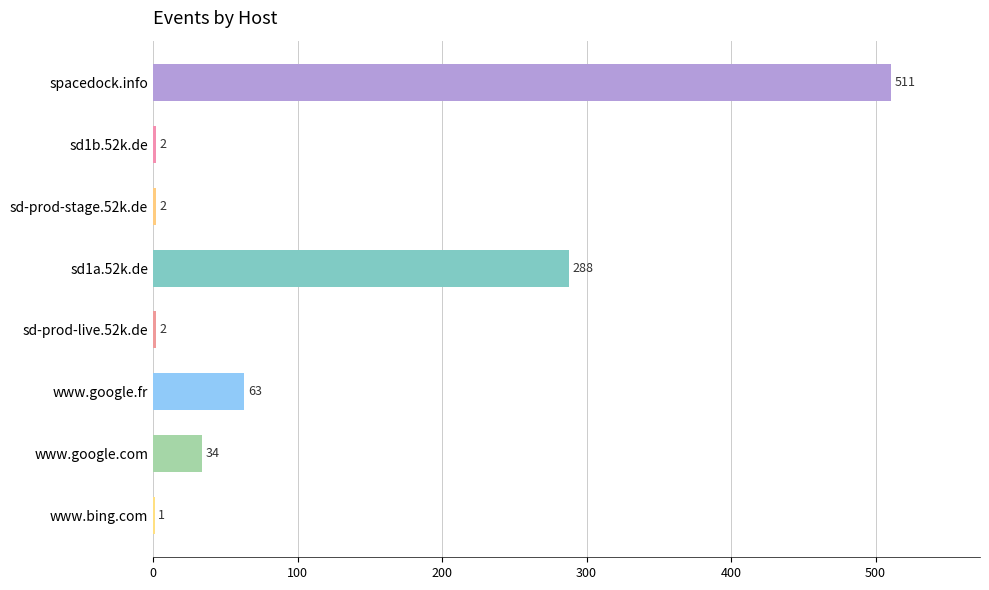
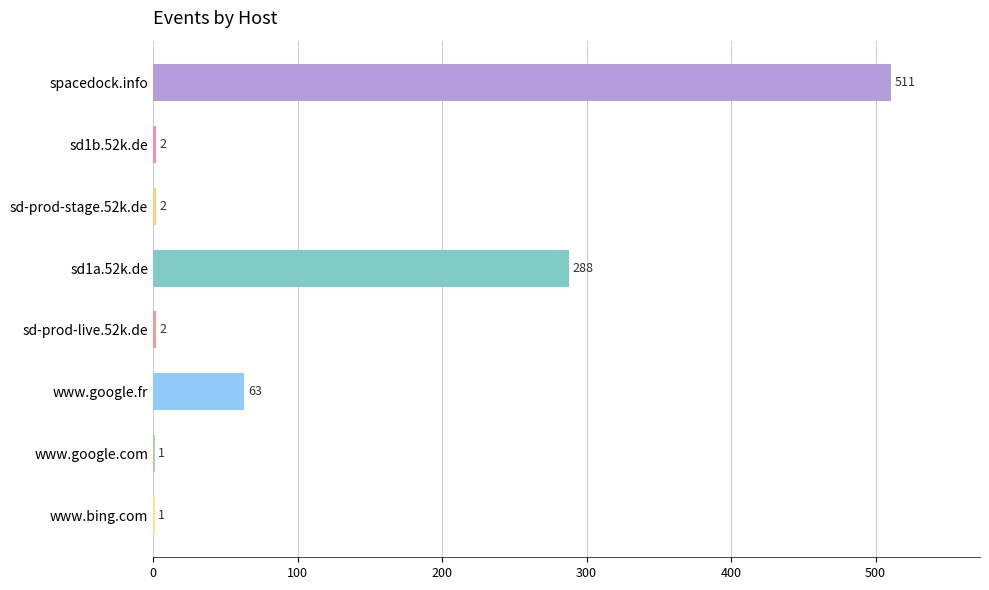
www.google.com: 34 -> 1
